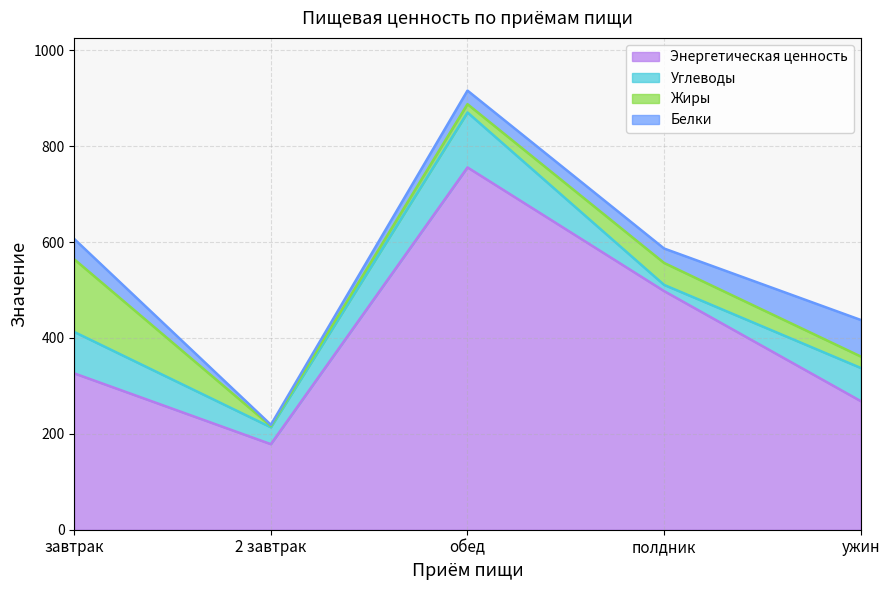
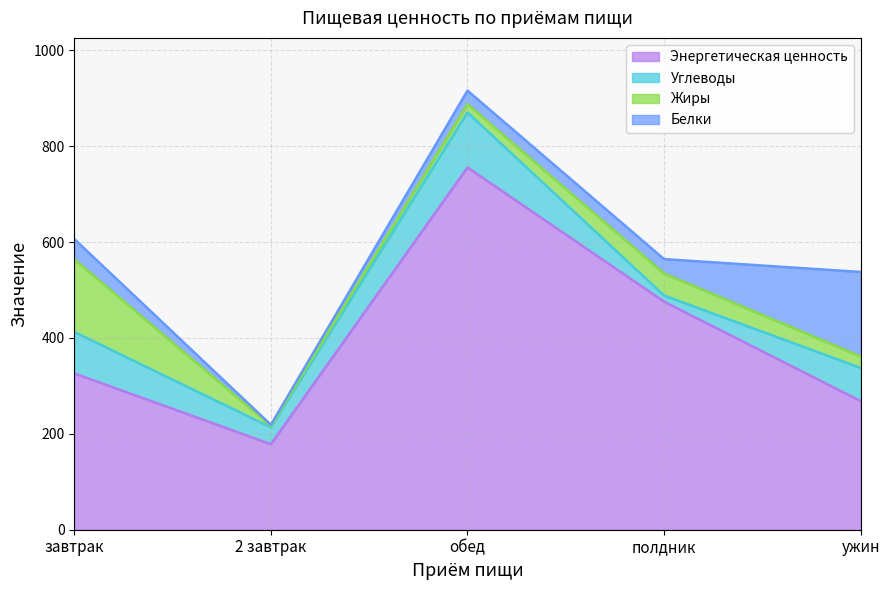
Энергетическая ценность, полдник: 500 -> 480
Белки, ужин: 80 -> 180
